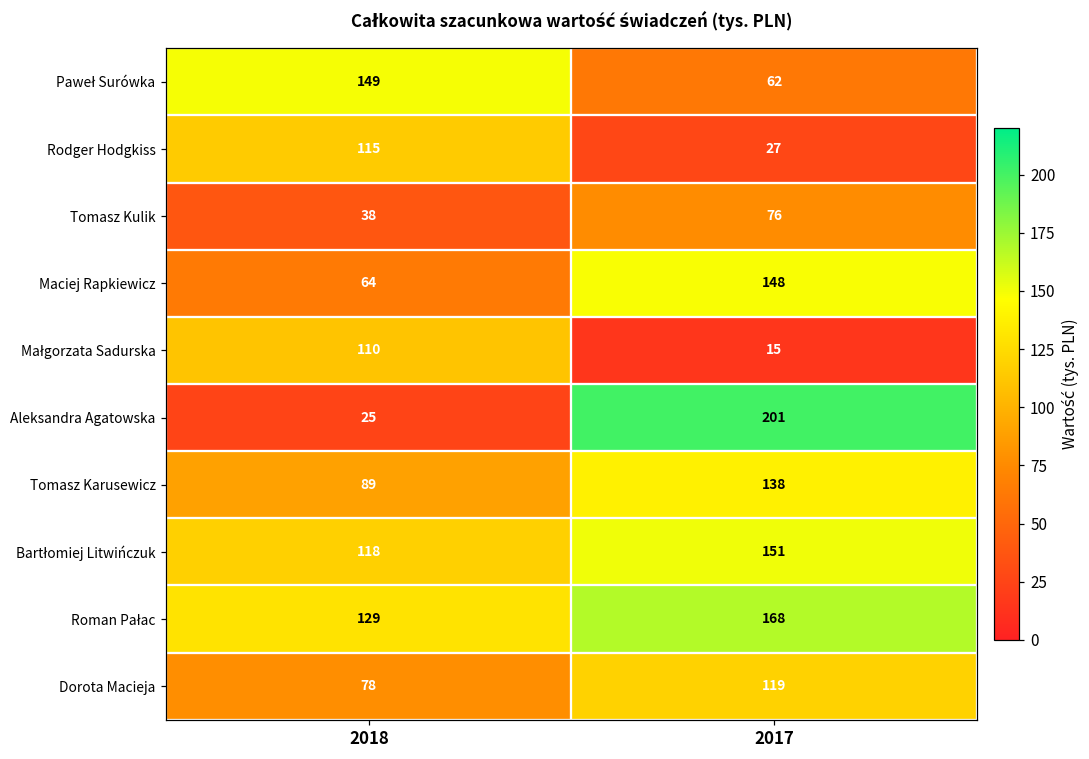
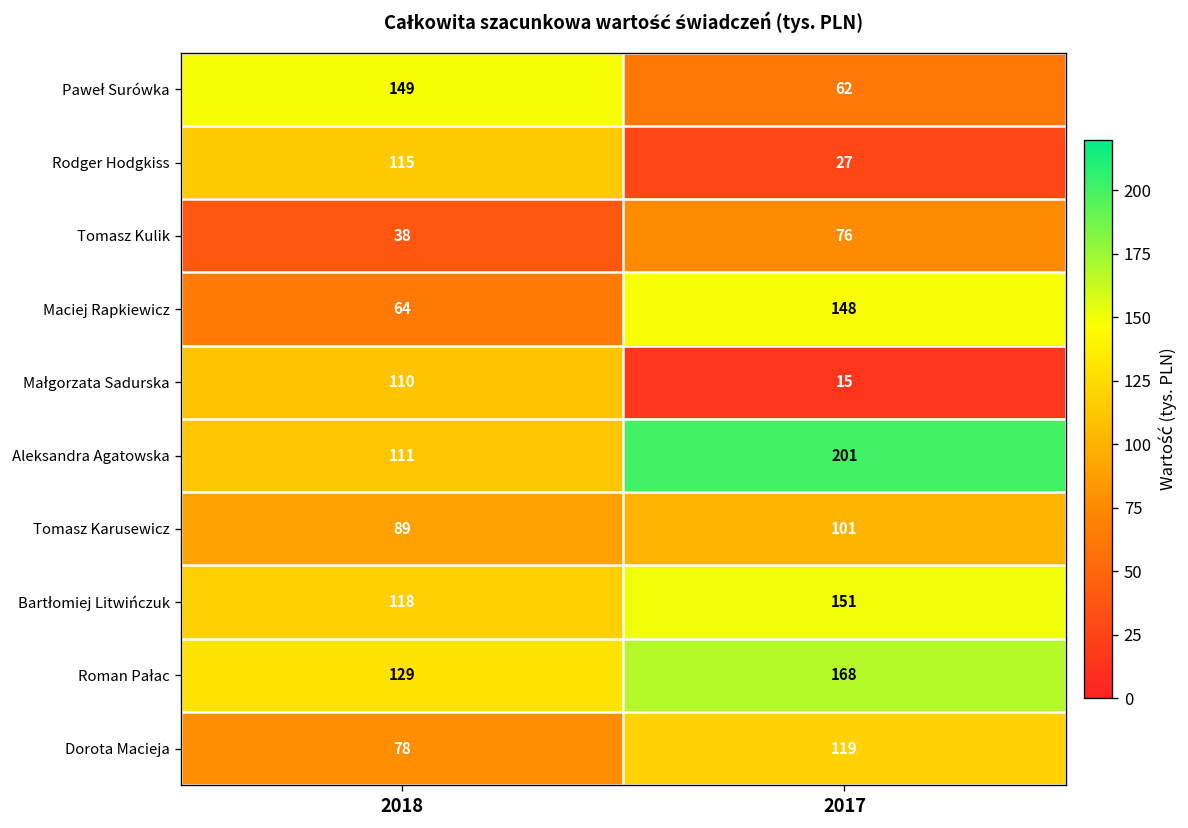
Aleksandra Agatowska, 2018: 25 -> 111
Tomasz Karusewicz, 2017: 138 -> 101
